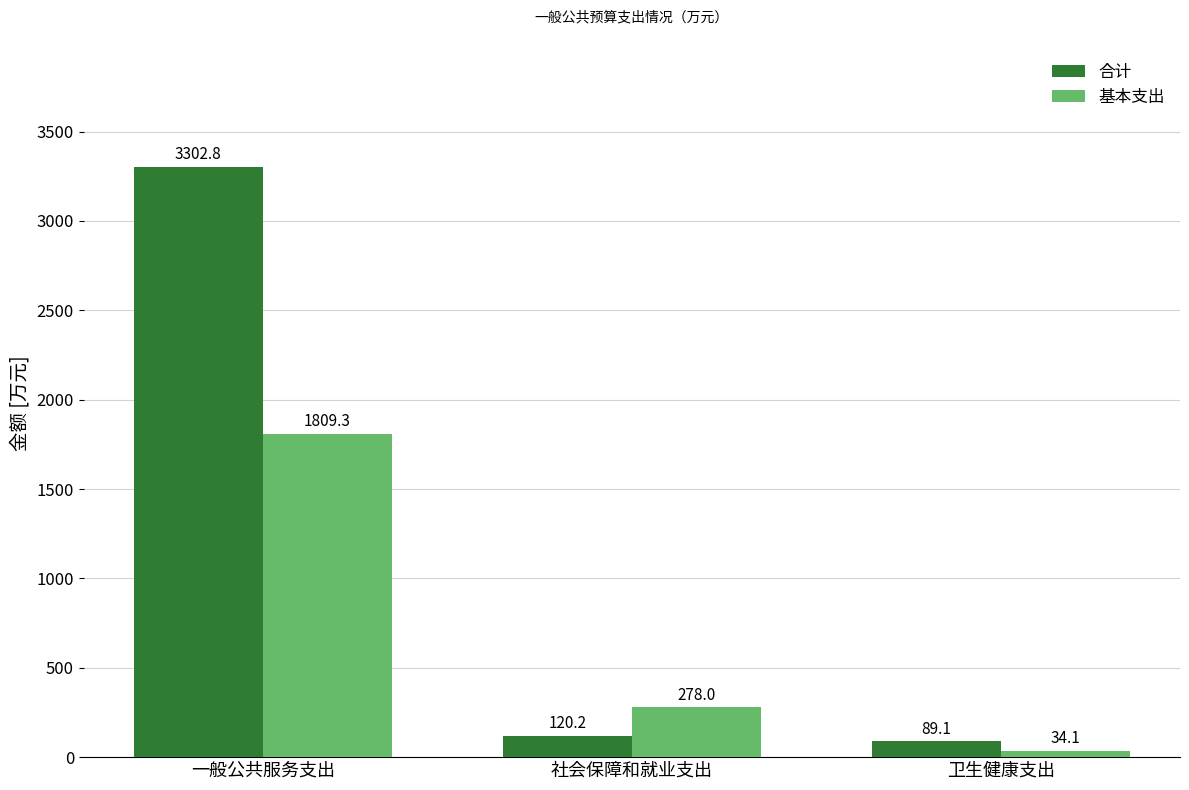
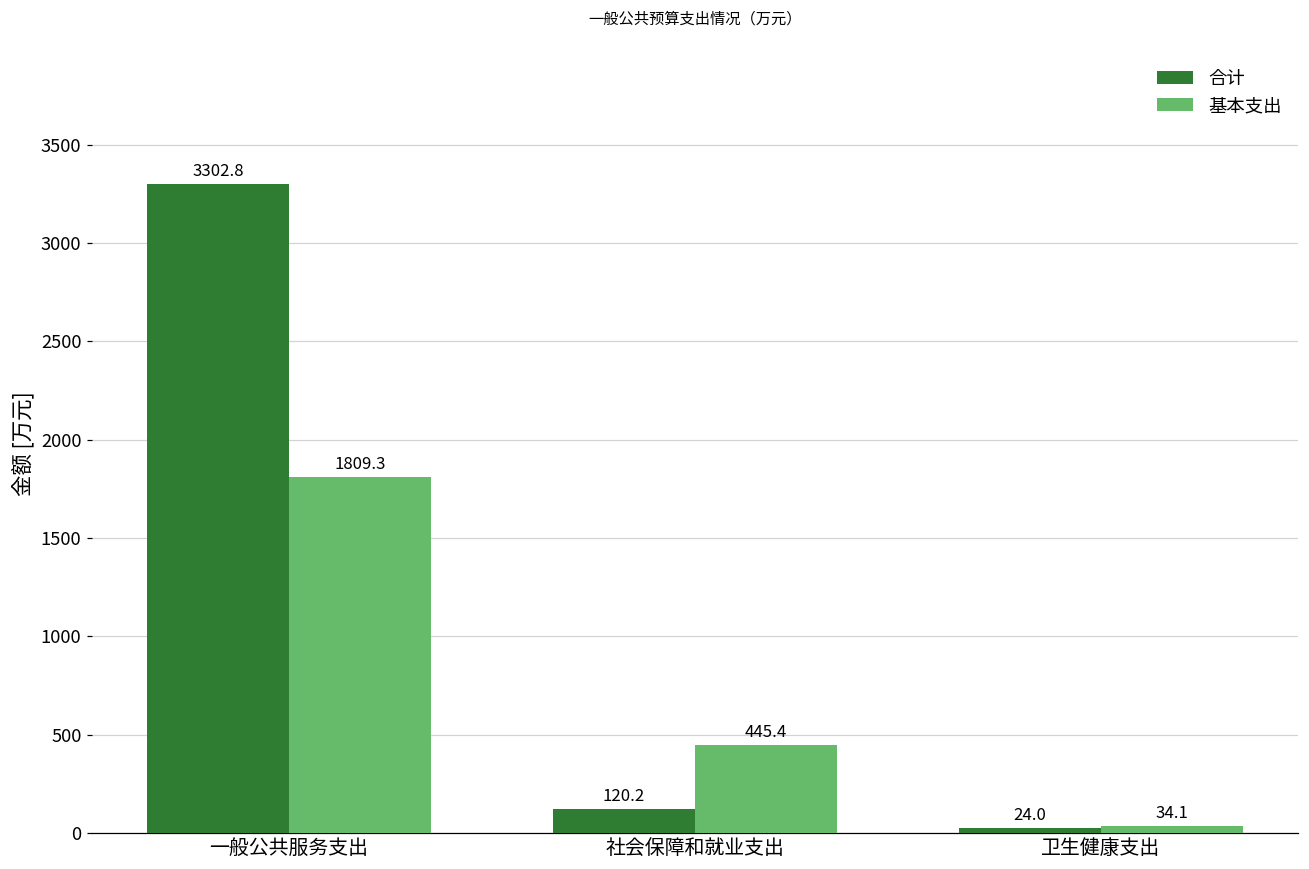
基本支出, 社会保障和就业支出: 278.0 -> 445.4
合计, 卫生健康支出: 89.1 -> 24.0
